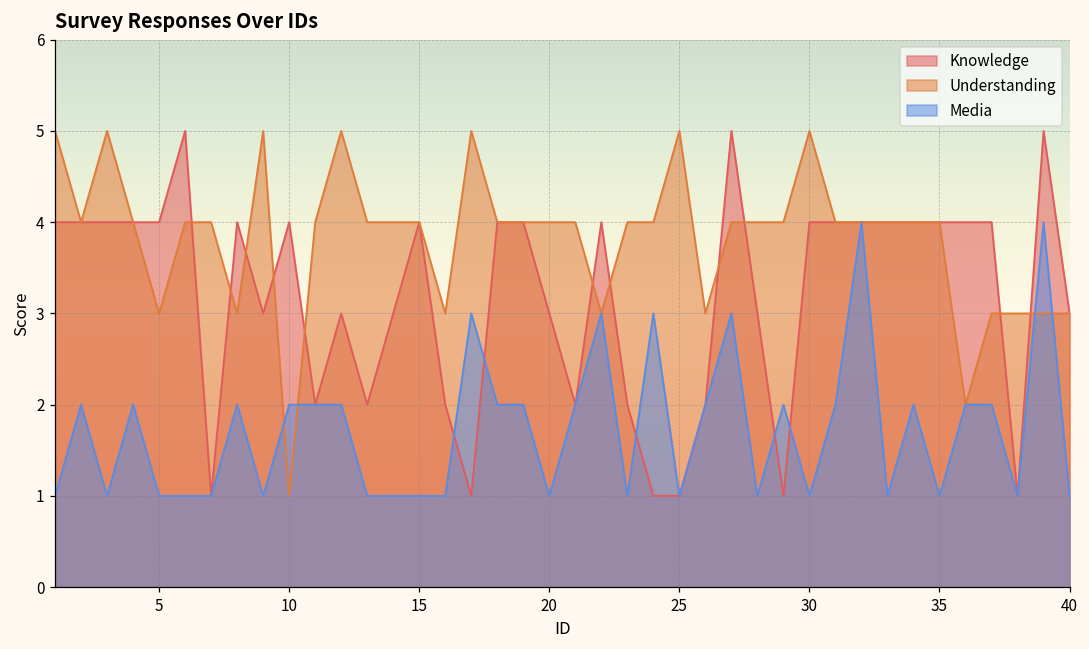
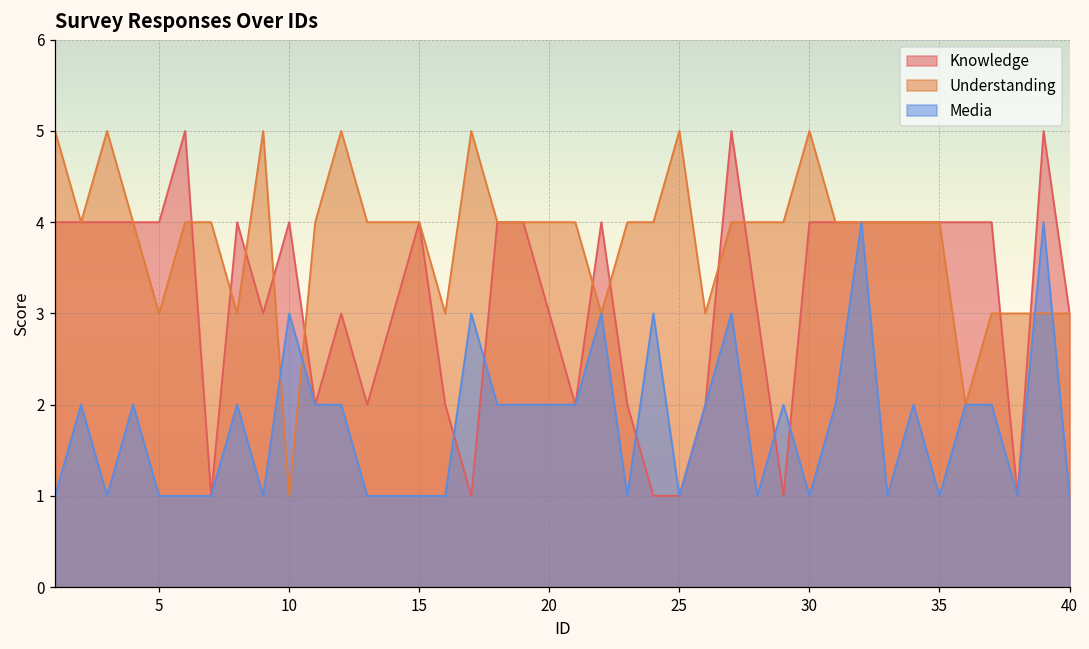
Media, 10: 2 -> 3
Media, 20: 1 -> 2
